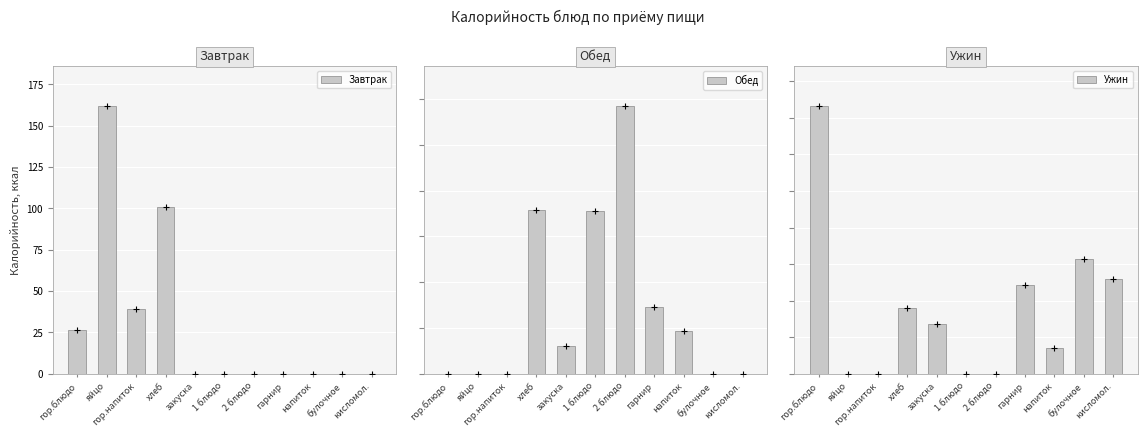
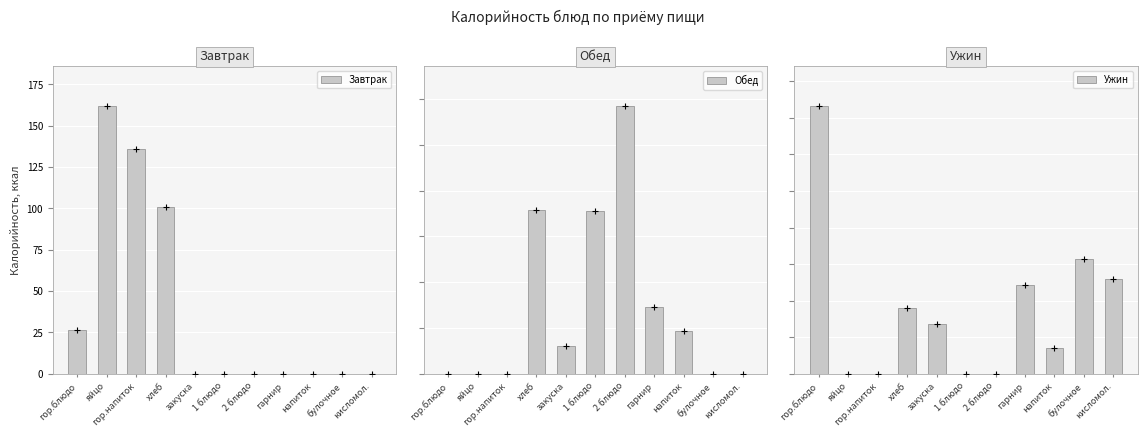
Завтрак, Завтрак, гор.напиток: 39 -> 136
